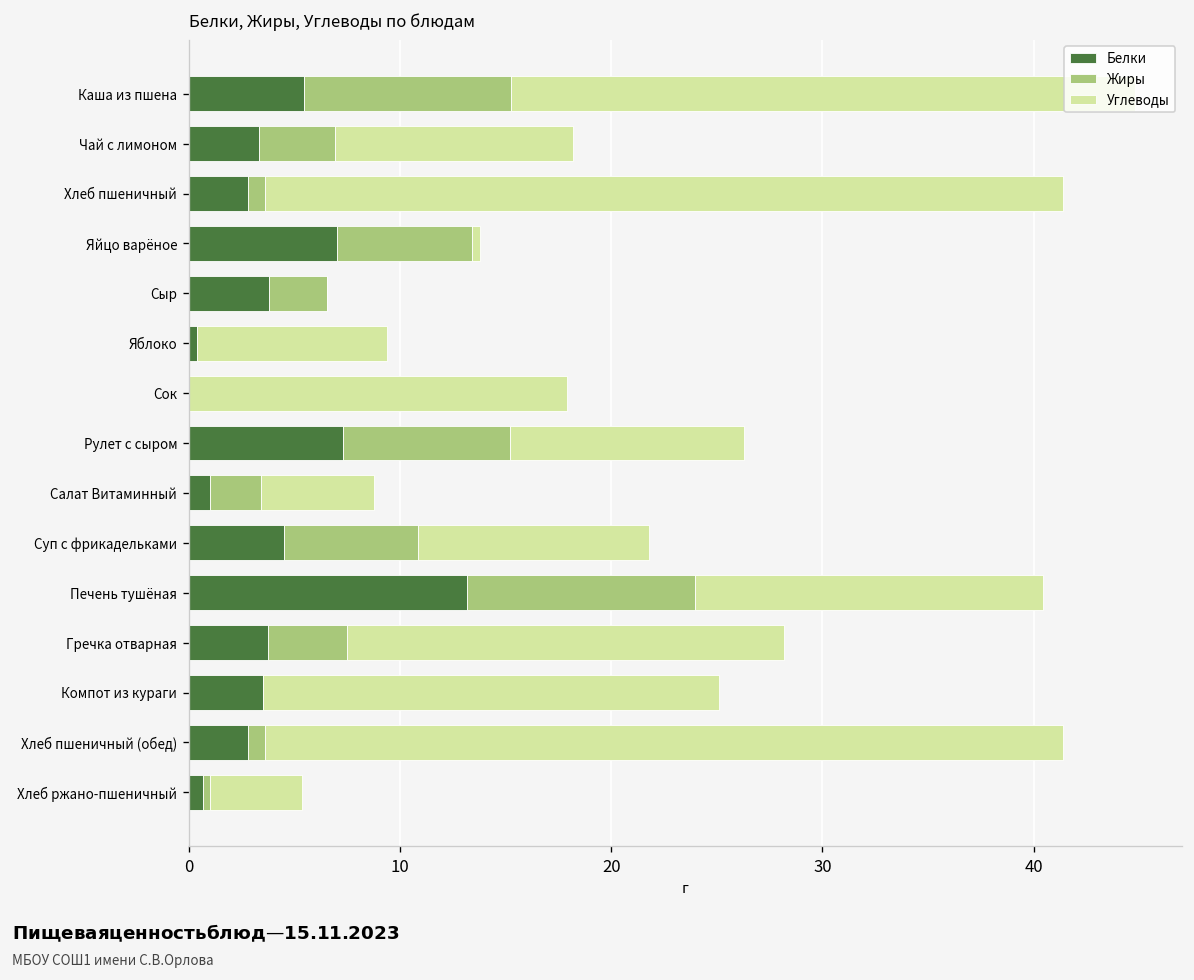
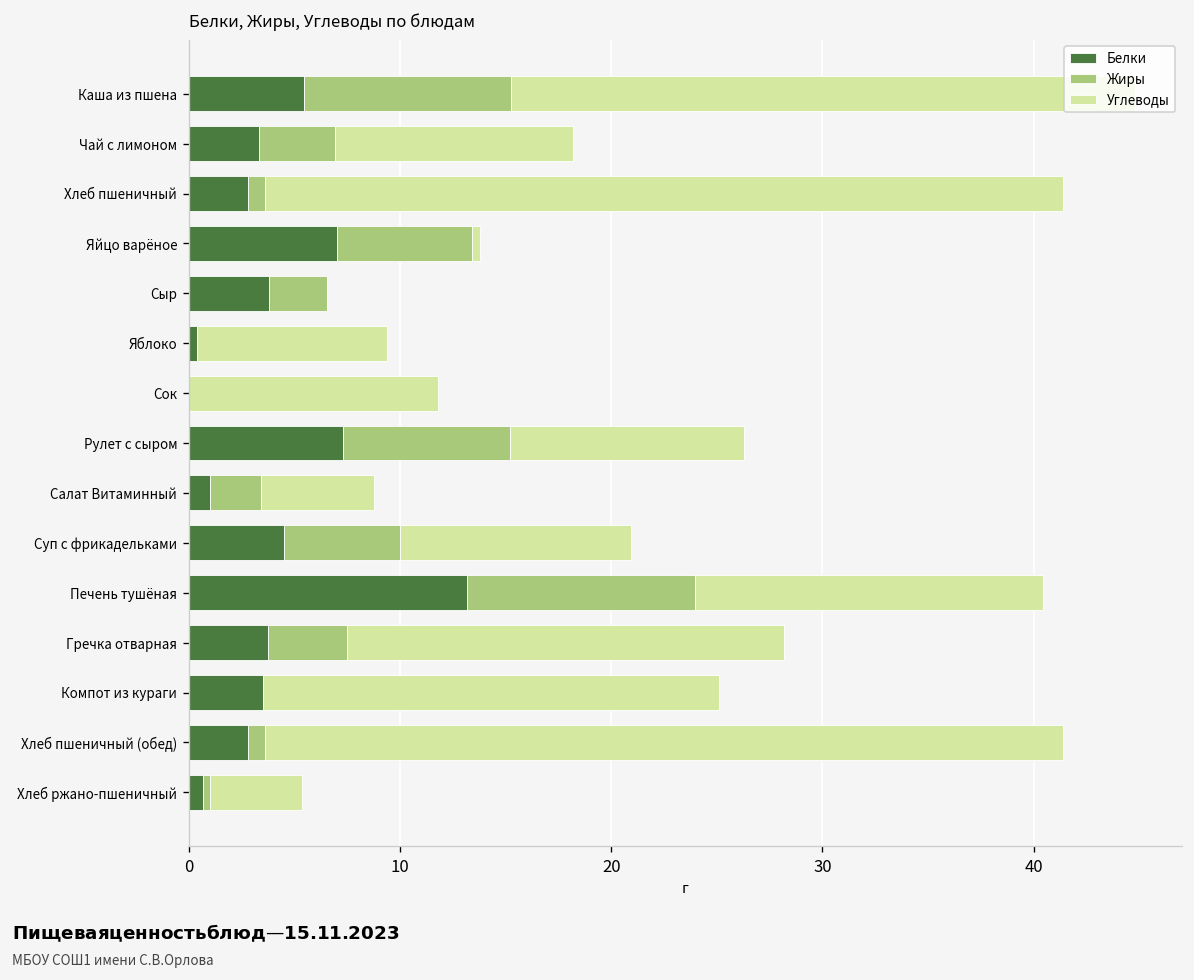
Углеводы, Сок: 17.9 -> 11.8
Жиры, Суп с фрикадельками: 6.3 -> 5.5
